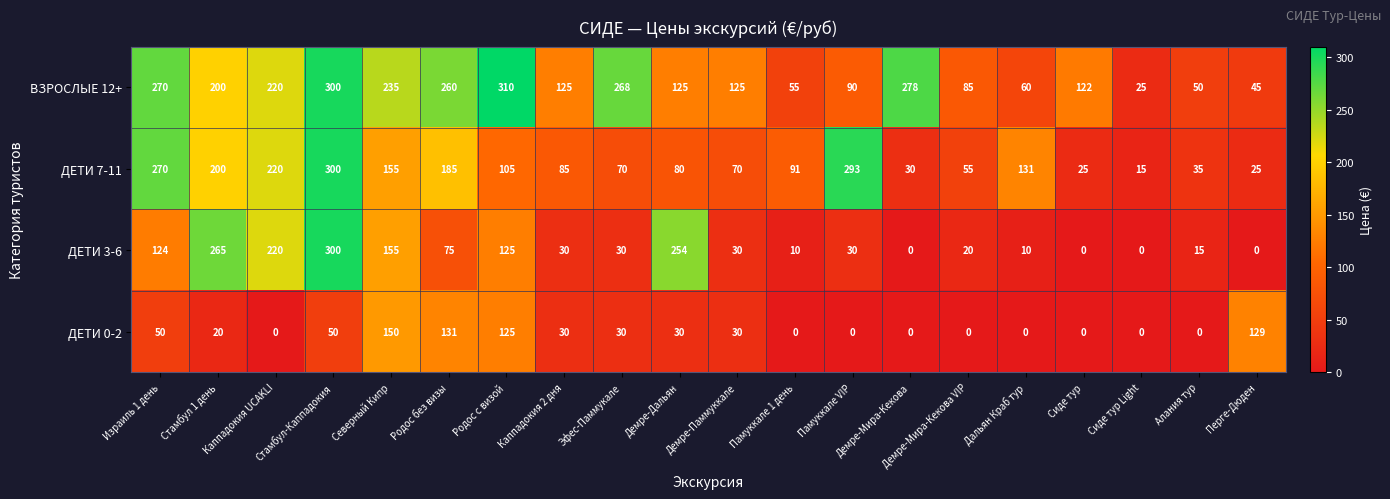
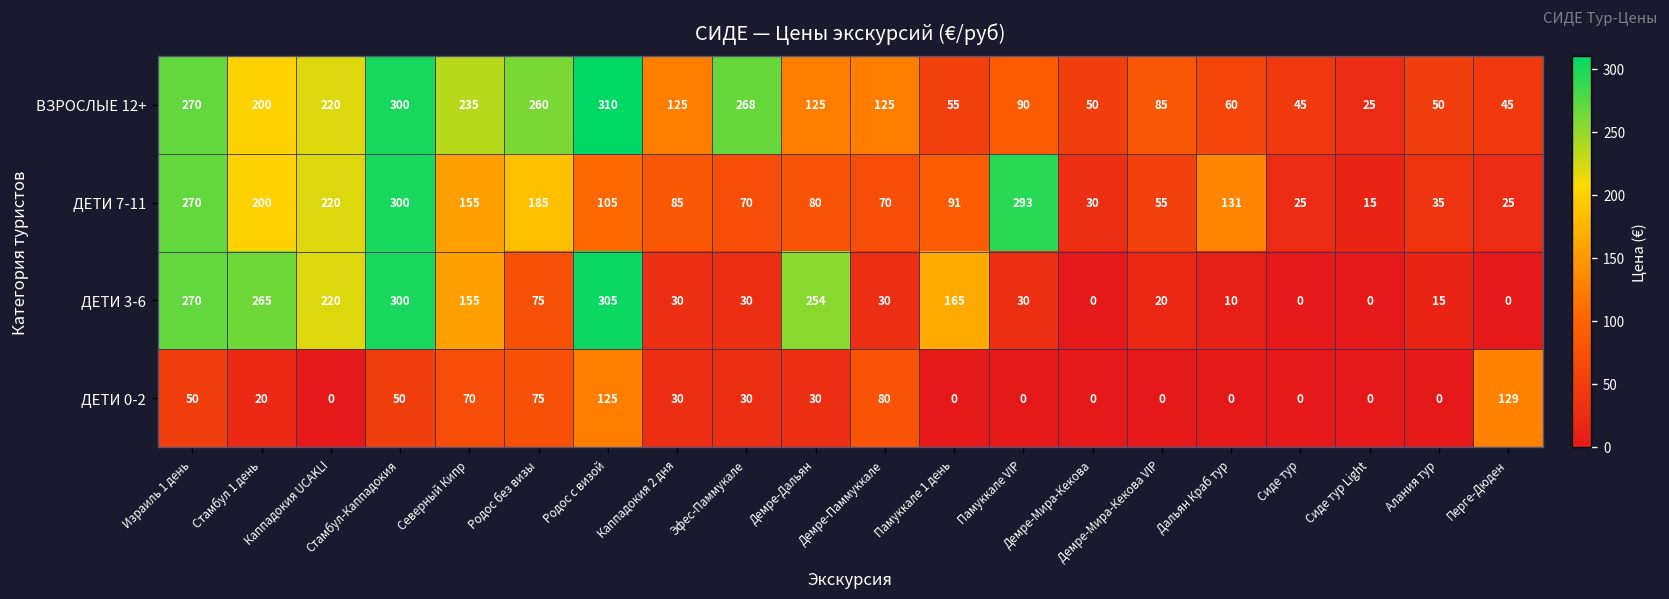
ВЗРОСЛЫЕ 12+, Демре-Мира-Кекова: 278 -> 50
ВЗРОСЛЫЕ 12+, Сиде тур: 122 -> 45
ДЕТИ 3-6, Израиль 1 день: 124 -> 270
ДЕТИ 3-6, Родос с визой: 125 -> 305
ДЕТИ 3-6, Памуккале 1 день: 10 -> 165
ДЕТИ 0-2, Северный Кипр: 150 -> 70
ДЕТИ 0-2, Родос без визы: 131 -> 75
ДЕТИ 0-2, Демре-Паммуккале: 30 -> 80
